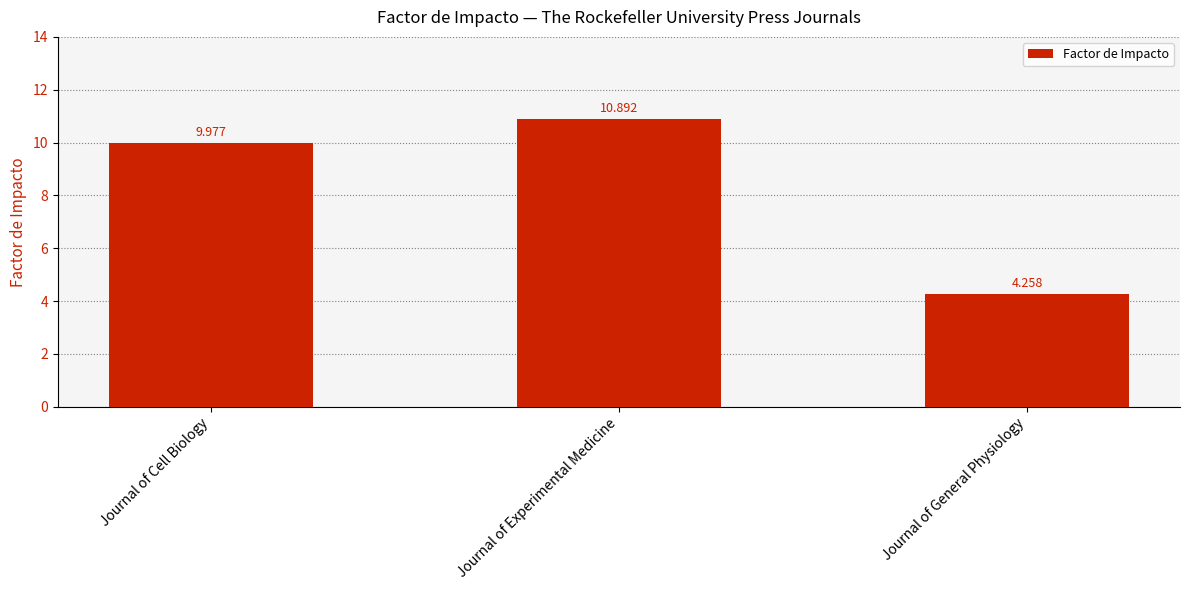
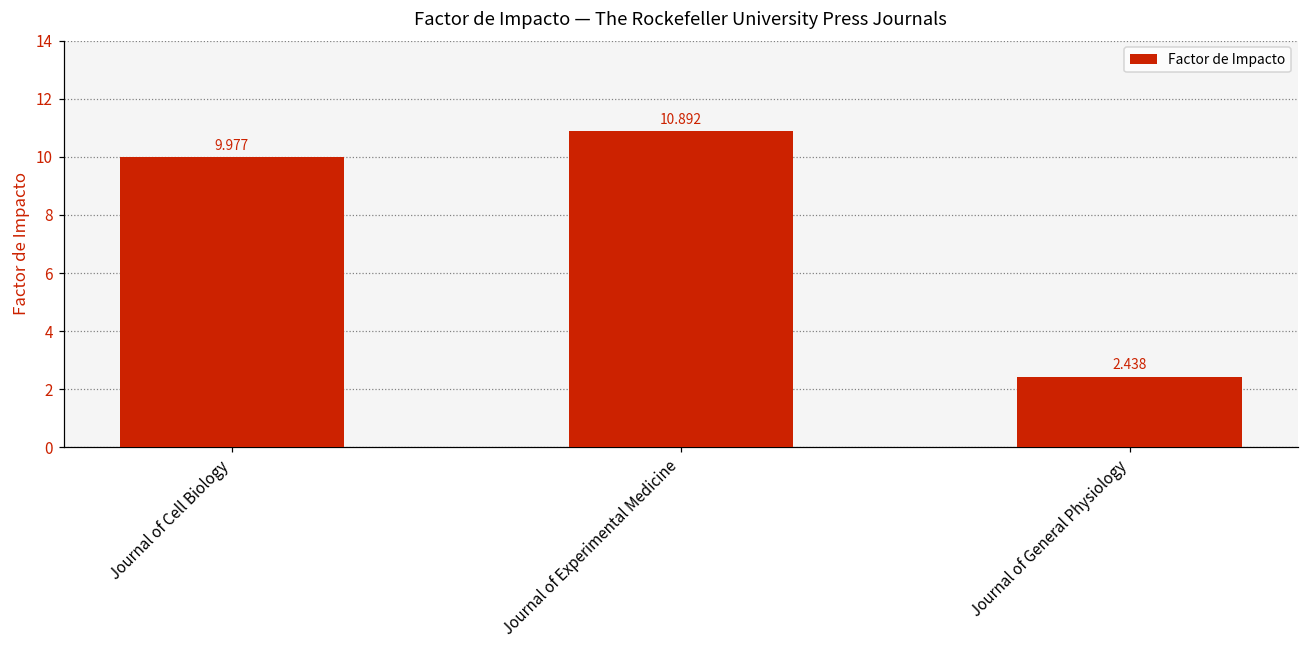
Journal of General Physiology: 4.258 -> 2.438
